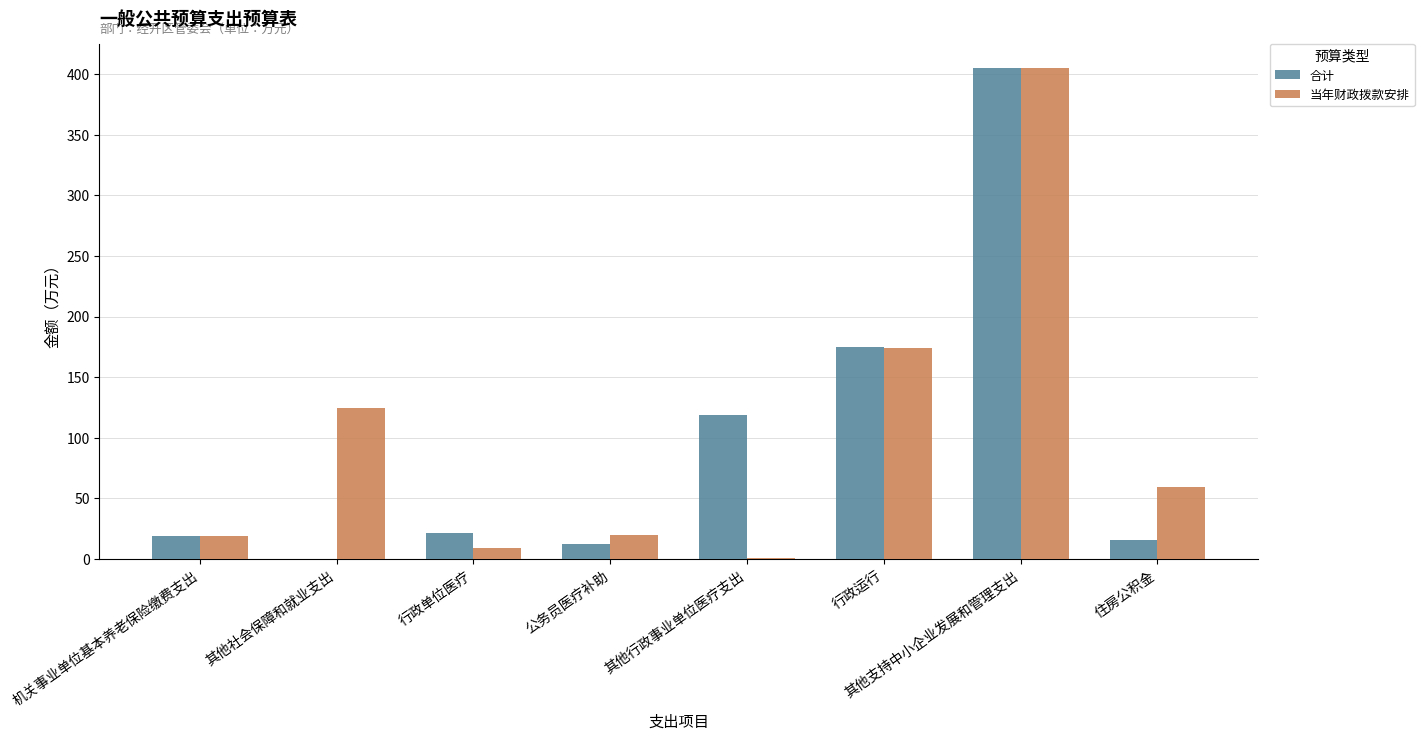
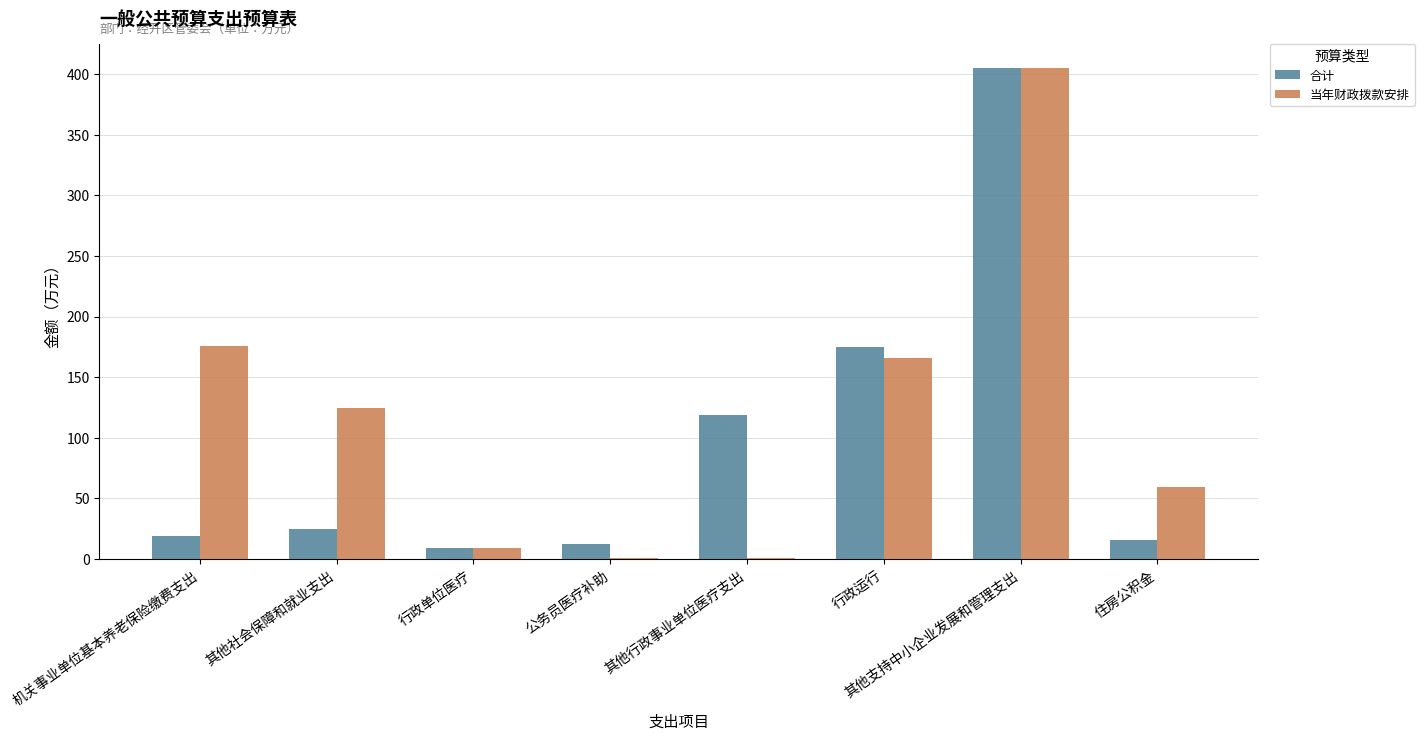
当年财政拨款安排, 机关事业单位基本养老保险缴费支出: 19 -> 175
合计, 其他社会保障和就业支出: 0 -> 25
合计, 行政单位医疗: 22 -> 9
当年财政拨款安排, 公务员医疗补助: 20 -> 1
当年财政拨款安排, 行政运行: 174 -> 166
